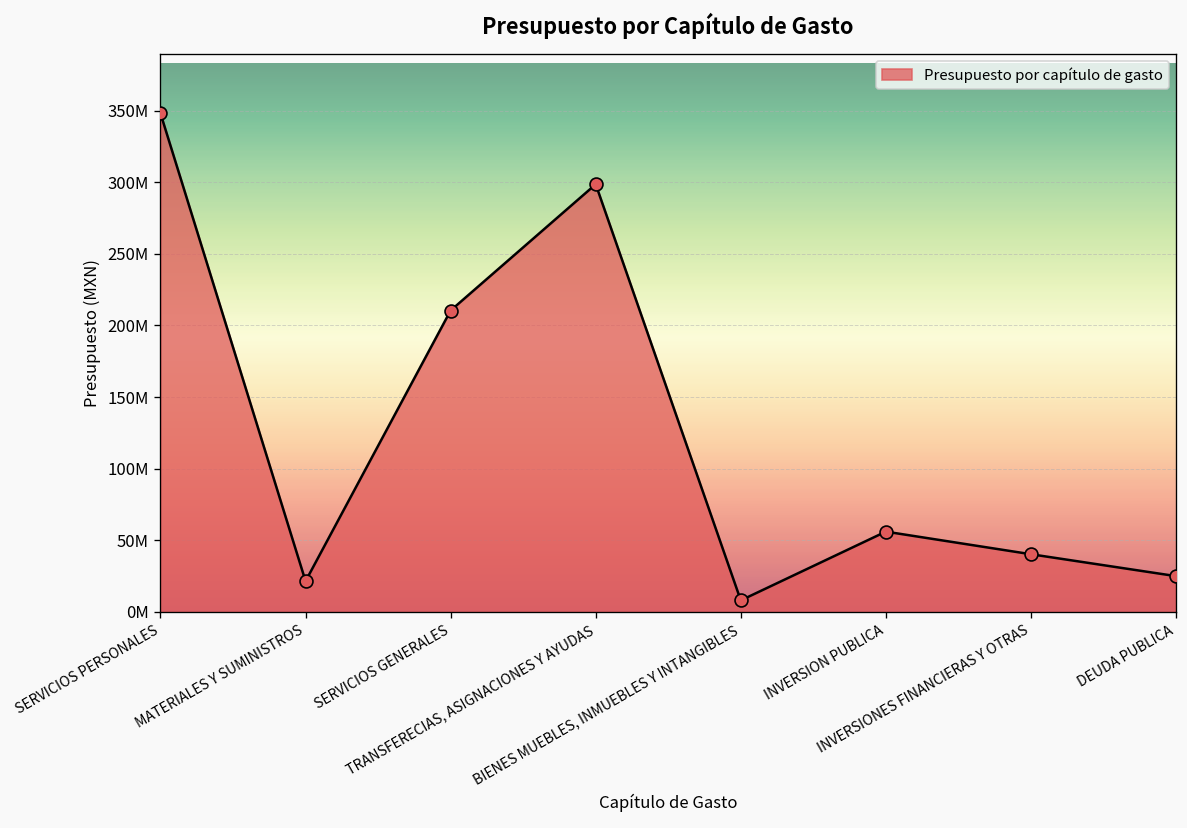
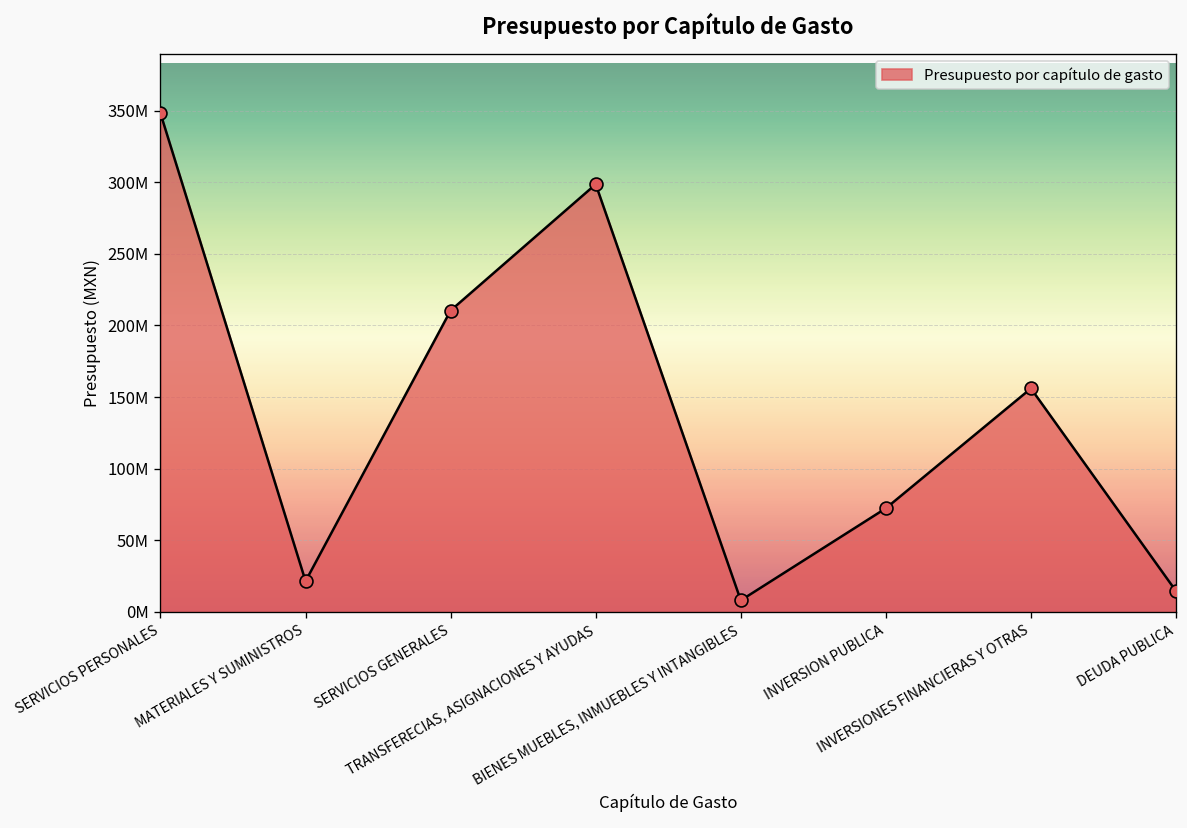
INVERSION PUBLICA: 56000000 -> 72000000
INVERSIONES FINANCIERAS Y OTRAS: 40000000 -> 156000000
DEUDA PUBLICA: 25000000 -> 15000000
